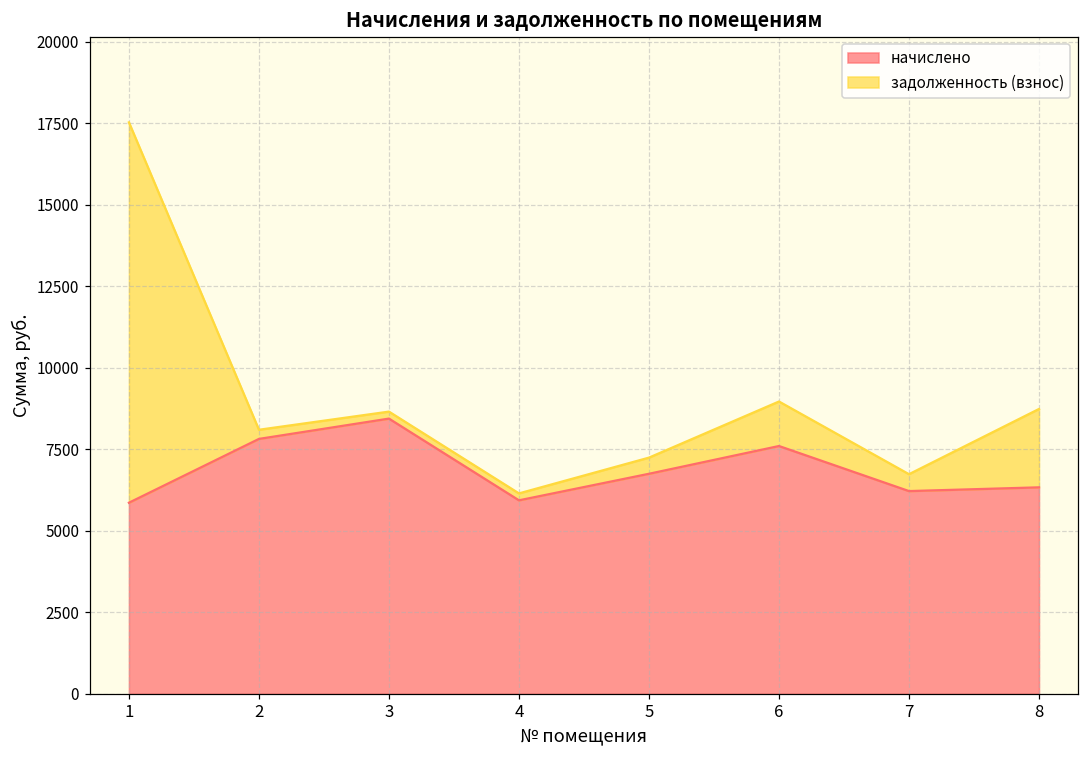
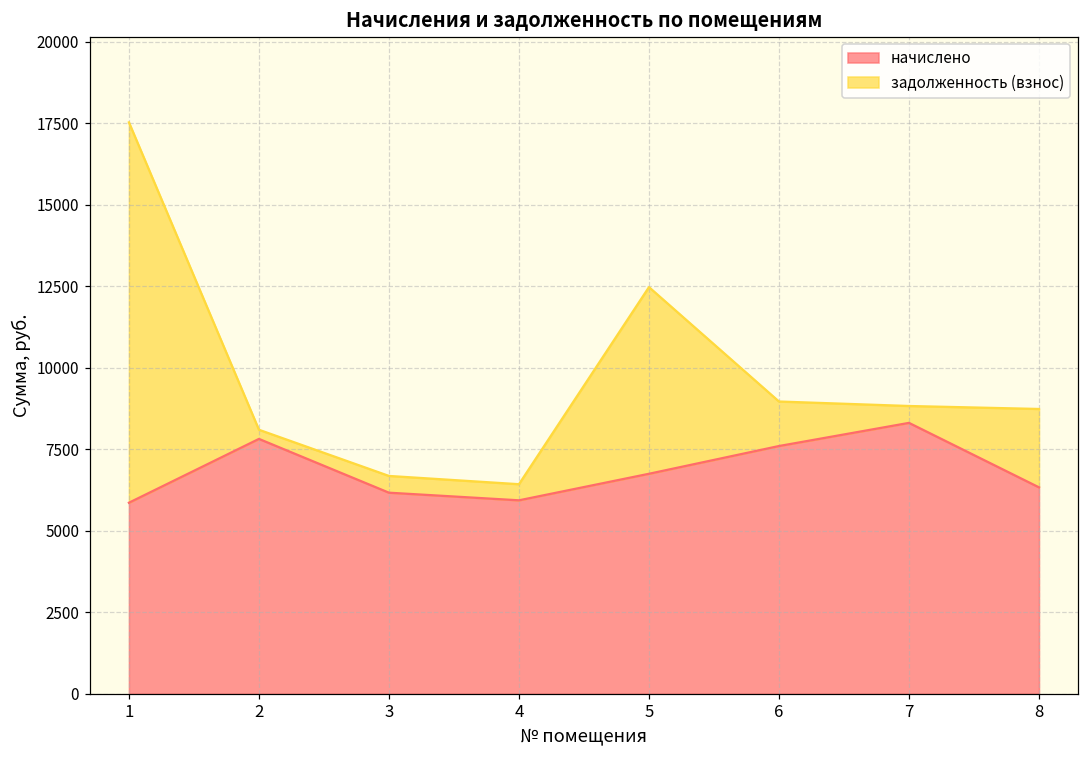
начислено, 3: 8400 -> 6200
задолженность (взнос), 3: 200 -> 500
задолженность (взнос), 4: 200 -> 500
задолженность (взнос), 5: 500 -> 5700
начислено, 7: 6200 -> 8300
